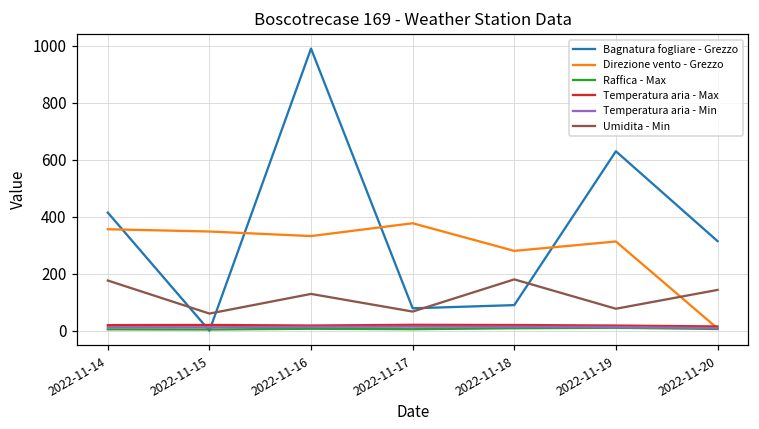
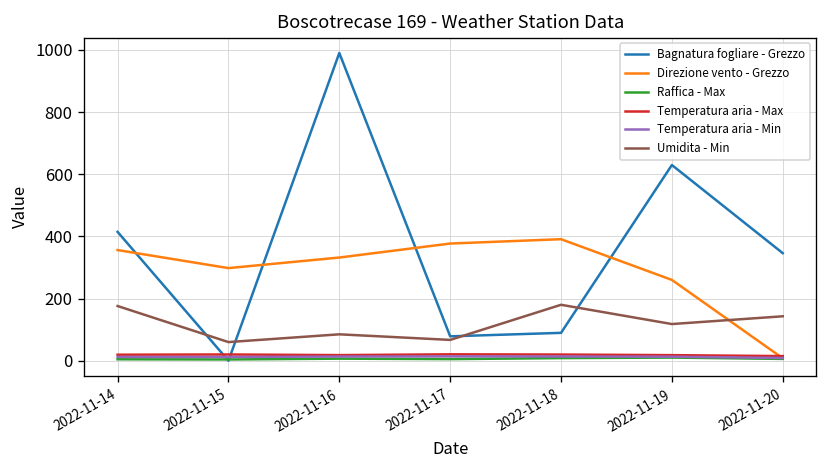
Direzione vento - Grezzo, 2022-11-15: 350 -> 300
Umidita - Min, 2022-11-16: 130 -> 90
Direzione vento - Grezzo, 2022-11-18: 280 -> 390
Direzione vento - Grezzo, 2022-11-19: 310 -> 260
Umidita - Min, 2022-11-19: 80 -> 120
Bagnatura fogliare - Grezzo, 2022-11-20: 310 -> 350
